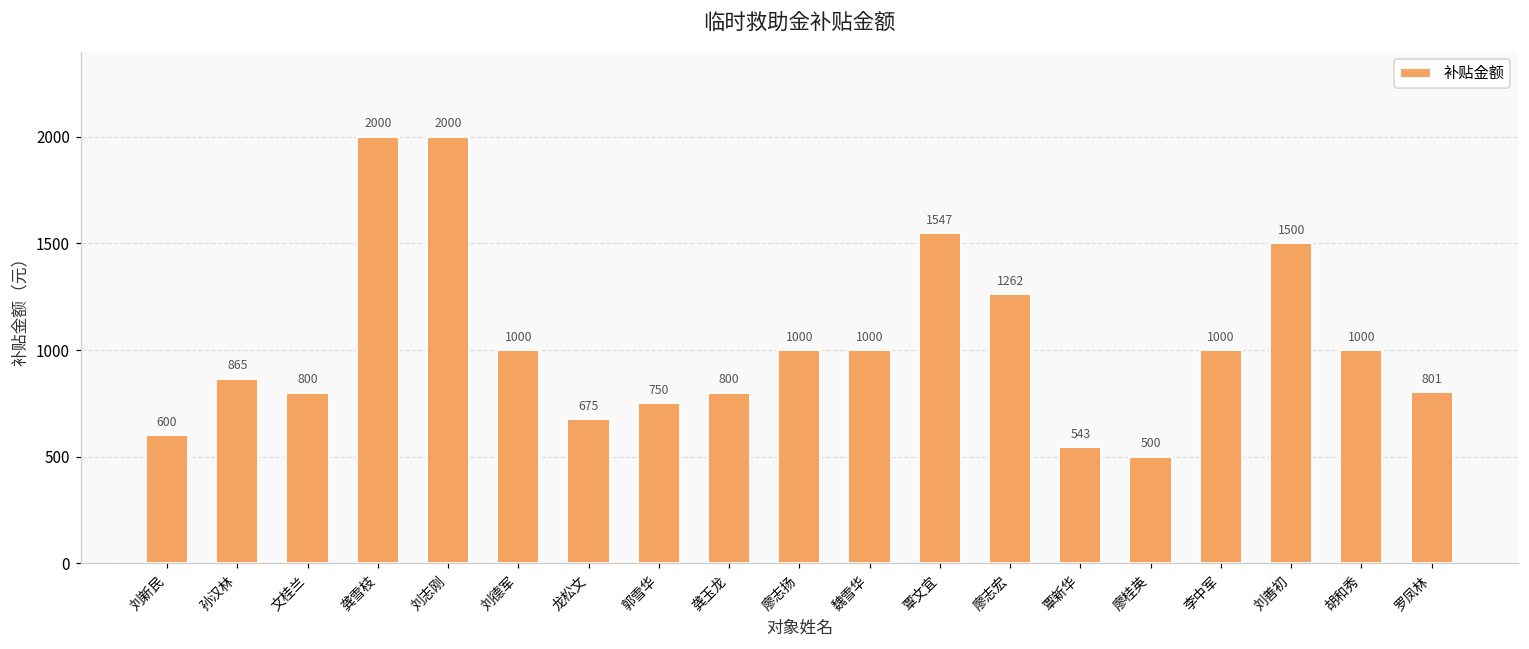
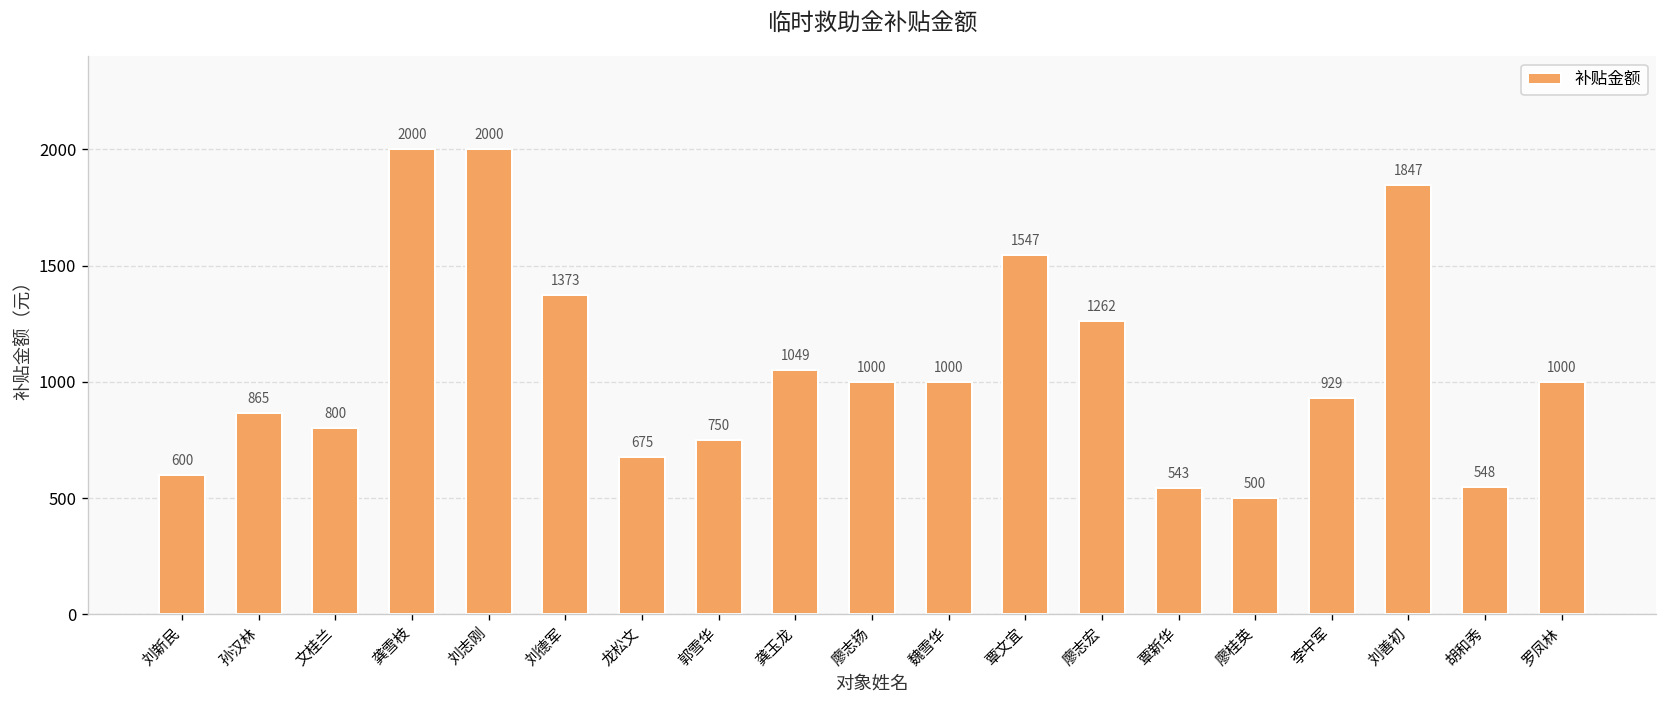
刘德军: 1000 -> 1373
龚玉龙: 800 -> 1049
李中军: 1000 -> 929
刘善初: 1500 -> 1847
胡和秀: 1000 -> 548
罗凤林: 801 -> 1000
